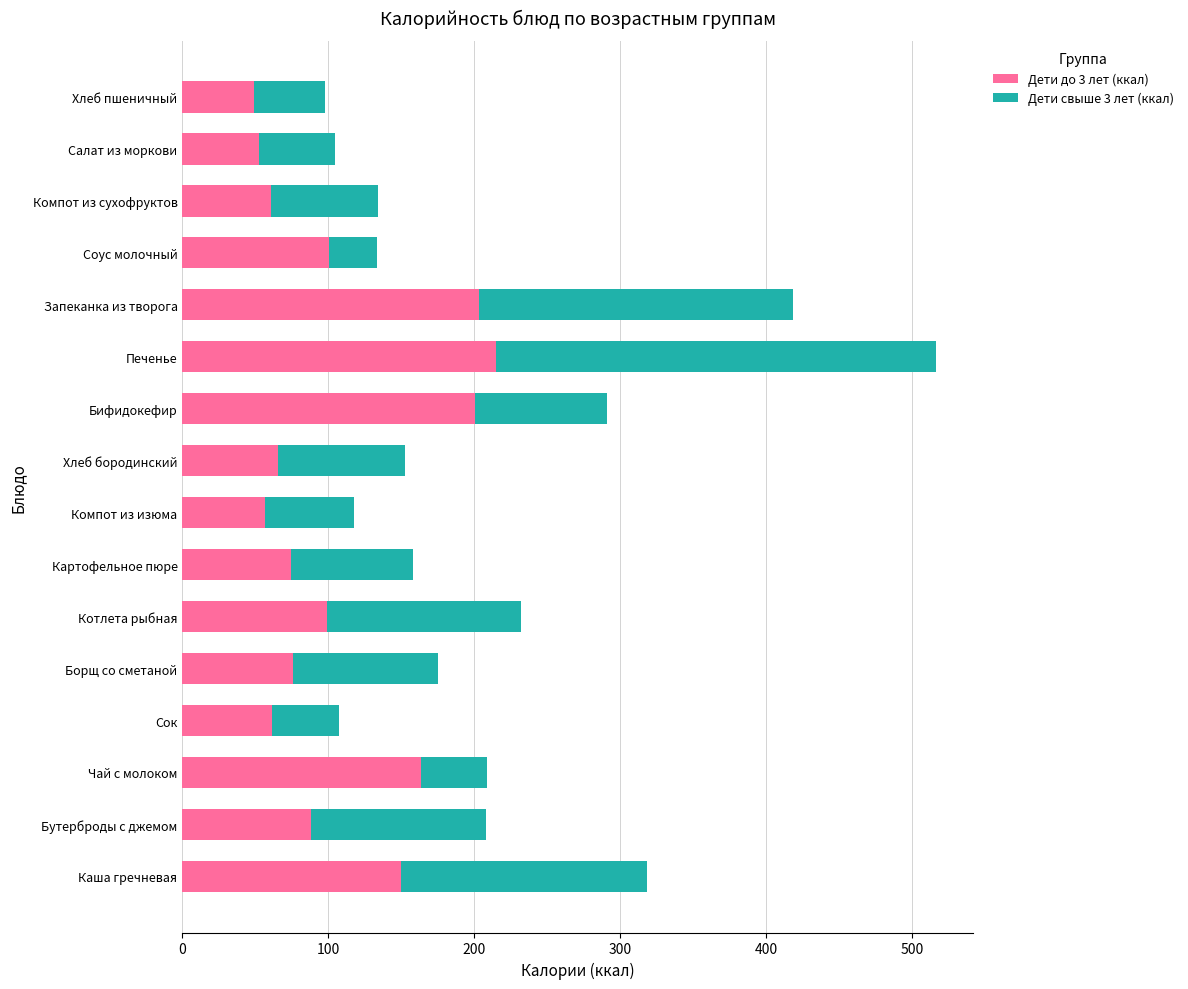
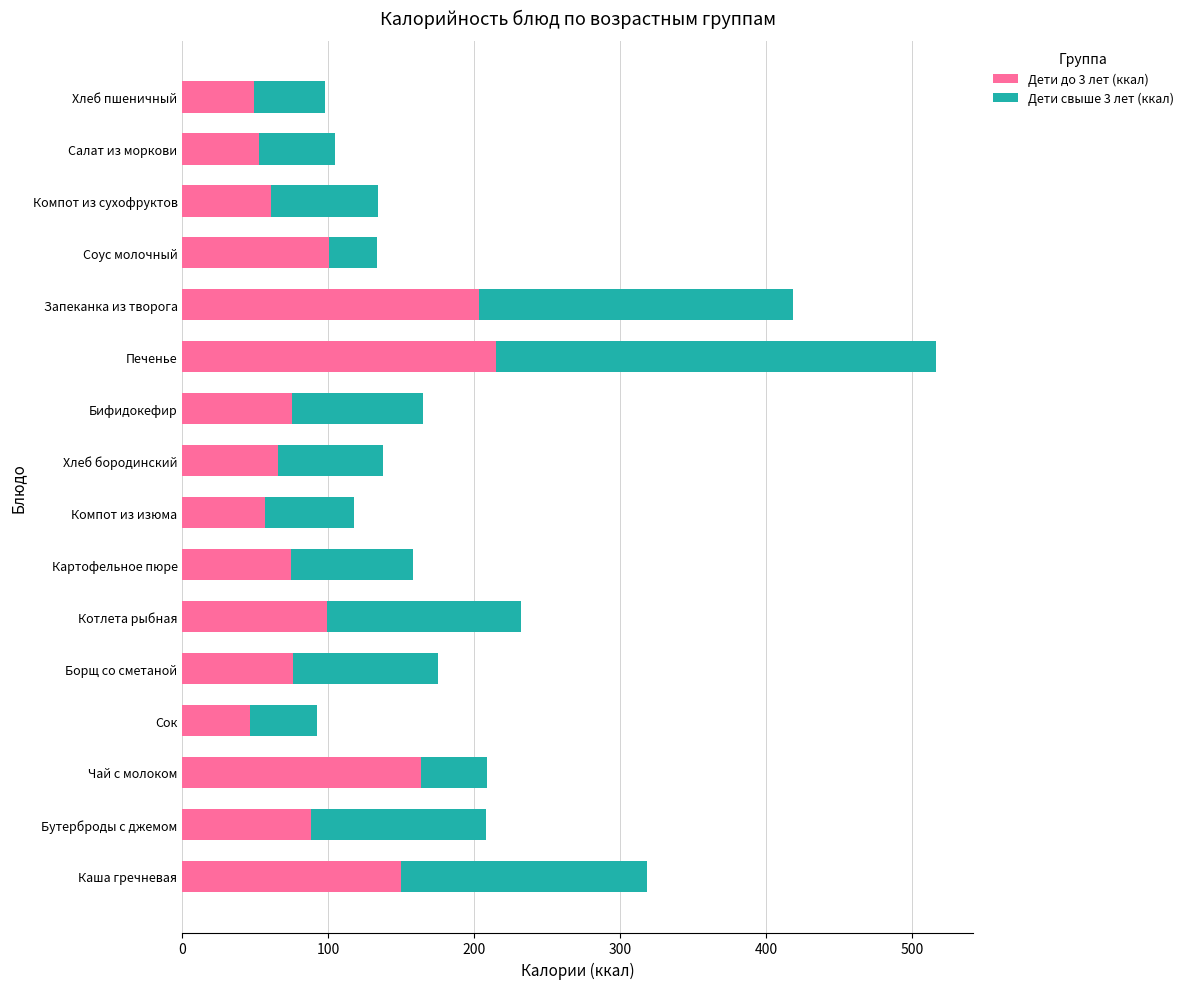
Дети до 3 лет (ккал), Бифидокефир: 201 -> 75
Дети свыше 3 лет (ккал), Хлеб бородинский: 87 -> 72
Дети до 3 лет (ккал), Сок: 61 -> 46
